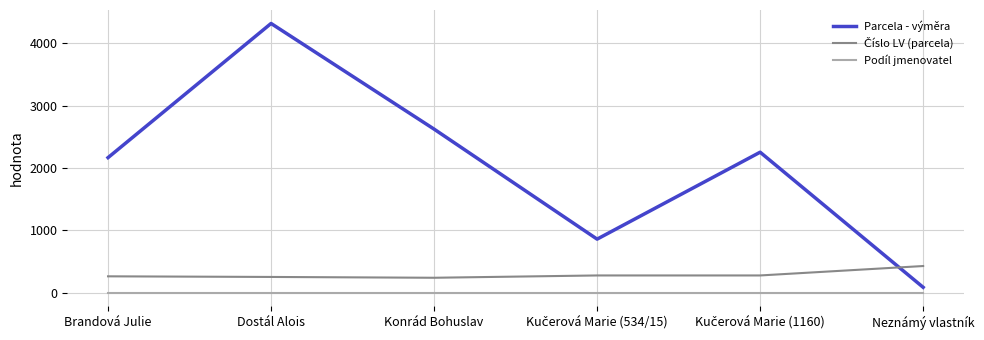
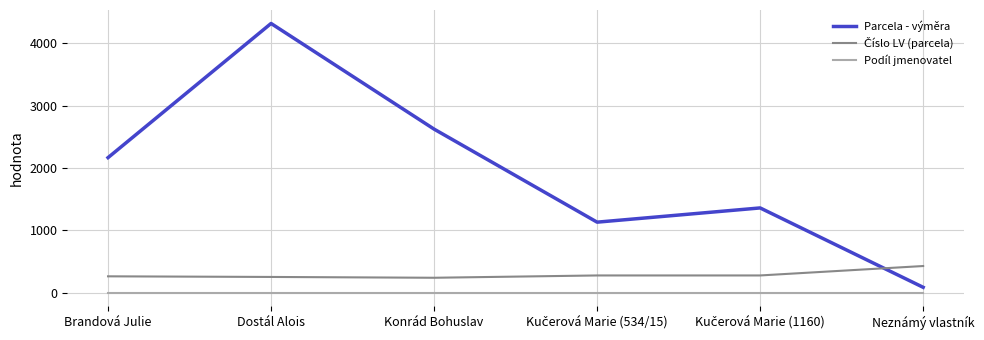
Parcela - výměra, Kučerová Marie (534/15): 900 -> 1100
Parcela - výměra, Kučerová Marie (1160): 2300 -> 1400
